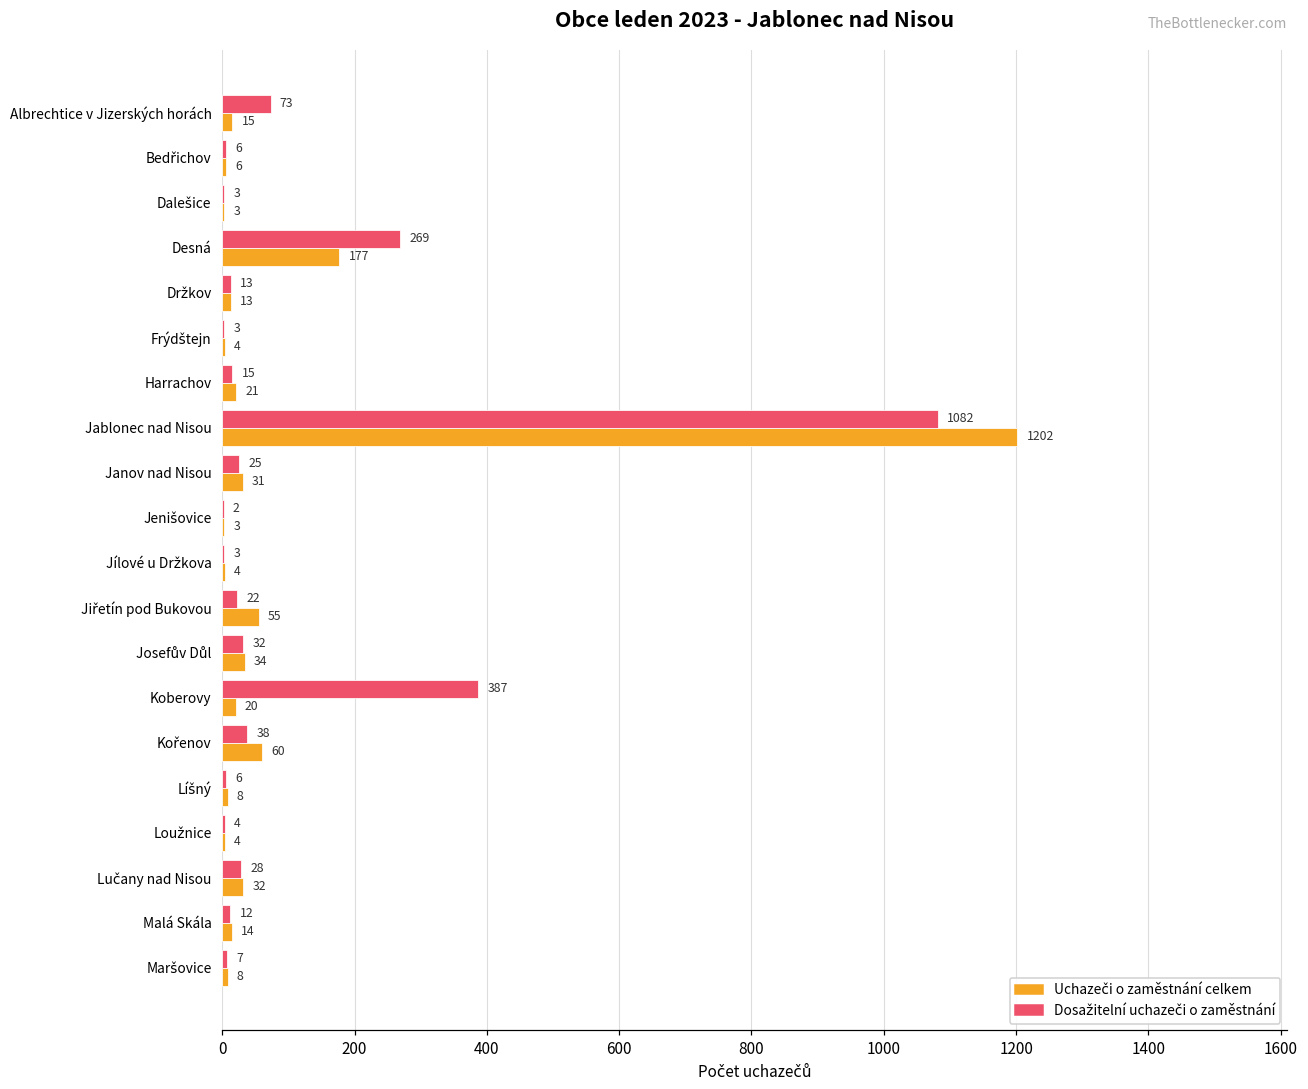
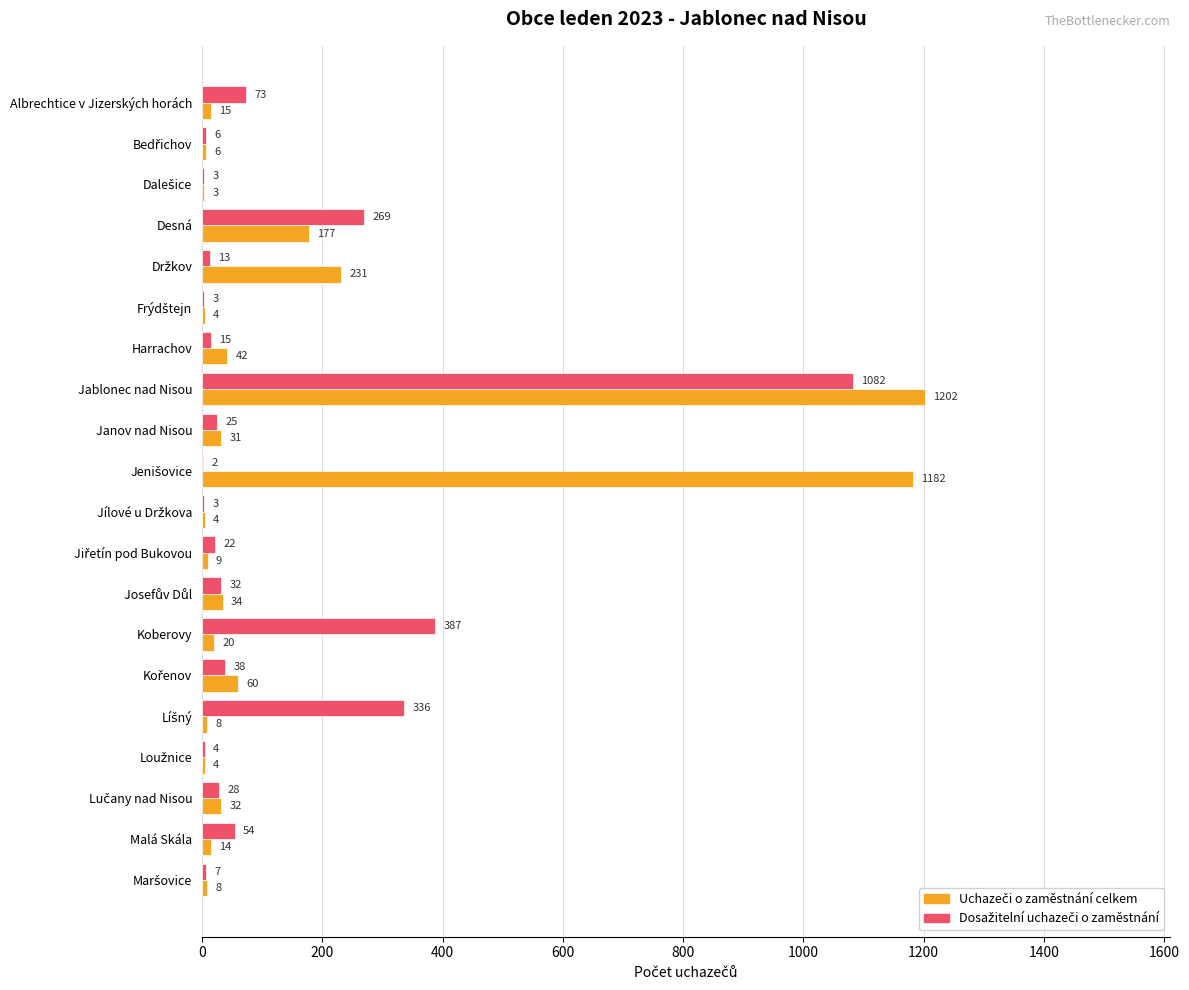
Uchazeči o zaměstnání celkem, Držkov: 13 -> 231
Uchazeči o zaměstnání celkem, Harrachov: 21 -> 42
Uchazeči o zaměstnání celkem, Jenišovice: 3 -> 1182
Uchazeči o zaměstnání celkem, Jiřetín pod Bukovou: 55 -> 9
Dosažitelní uchazeči o zaměstnání, Líšný: 6 -> 336
Dosažitelní uchazeči o zaměstnání, Malá Skála: 12 -> 54
